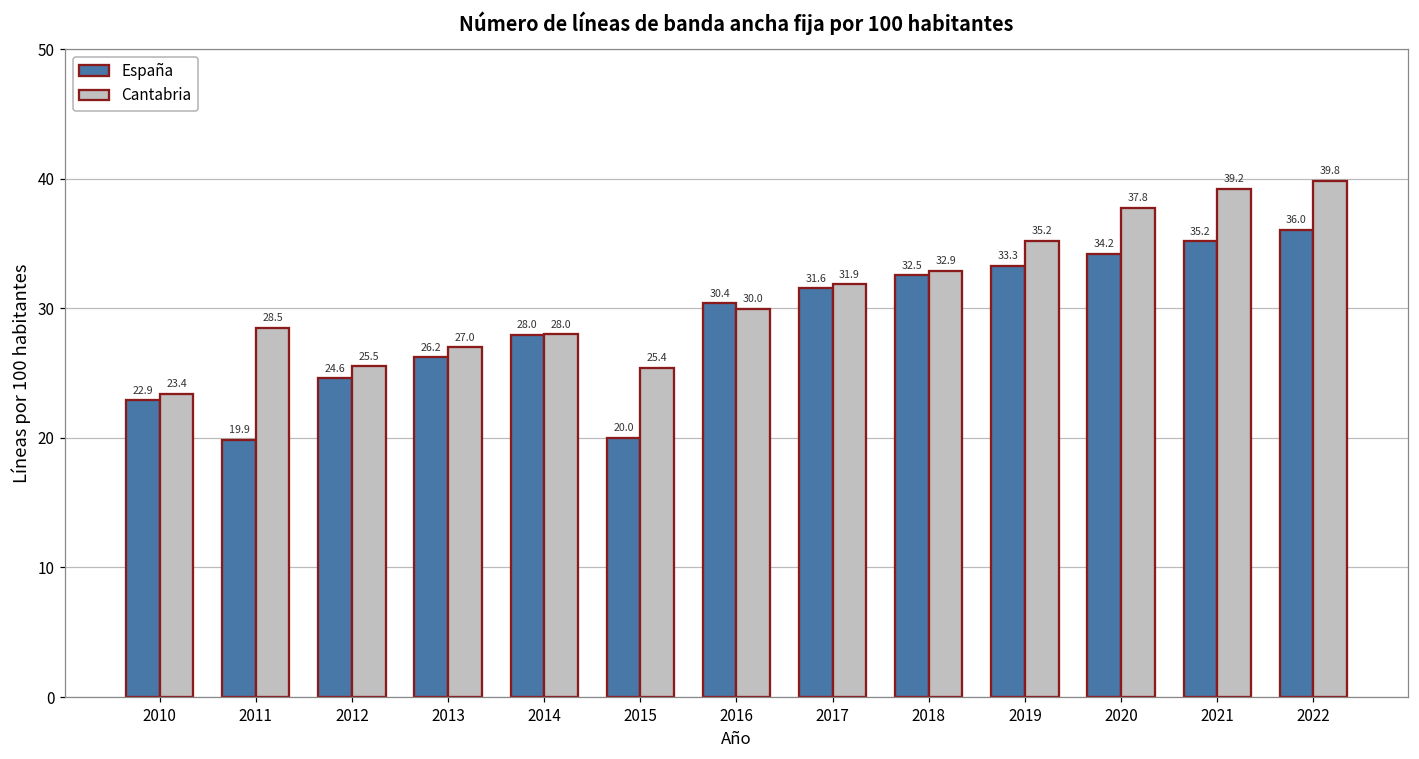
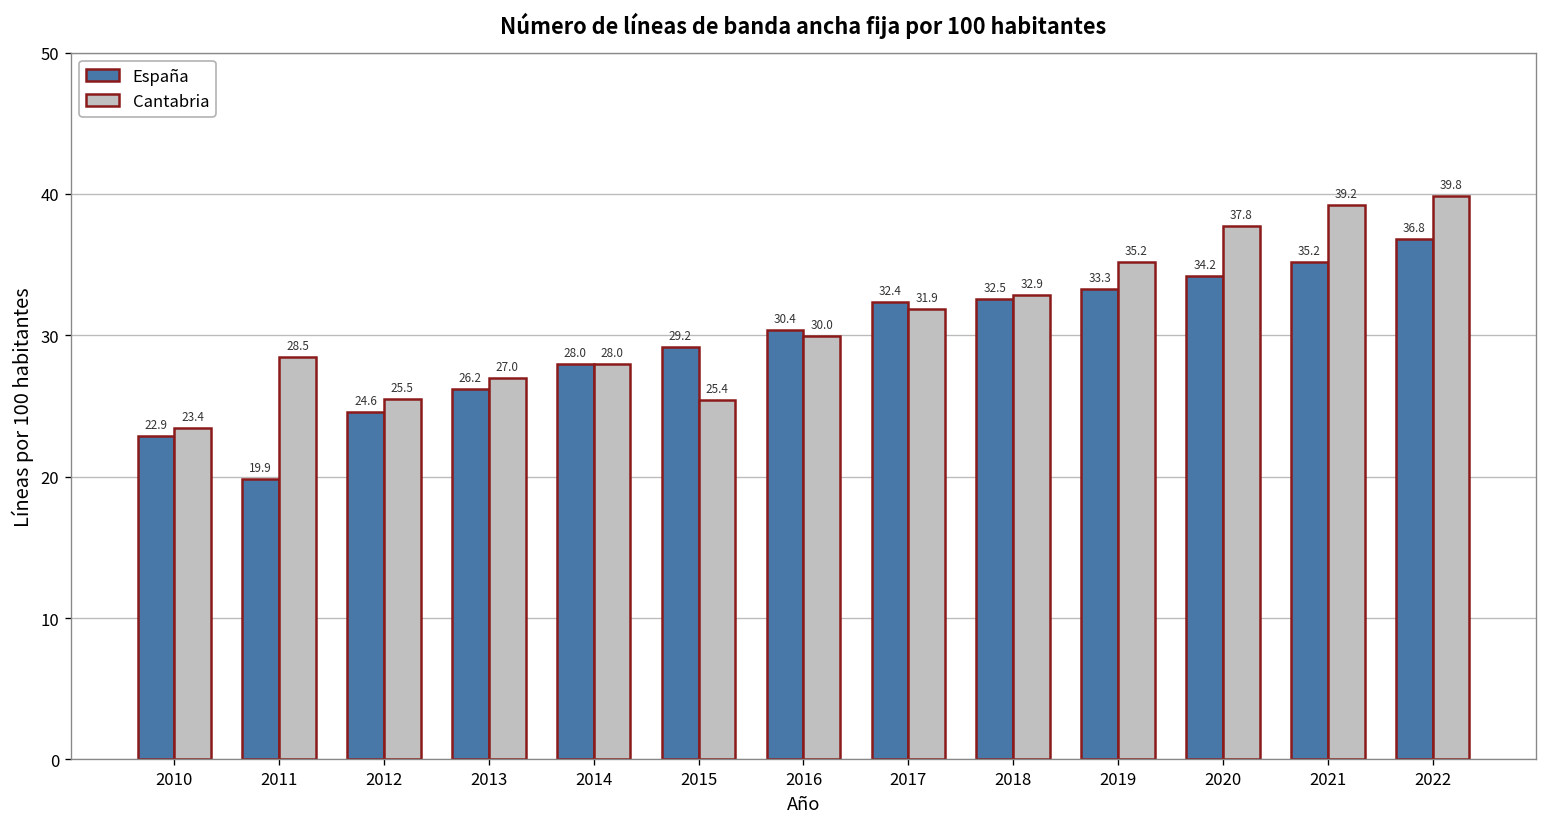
España, 2015: 20.0 -> 29.2
España, 2017: 31.6 -> 32.4
España, 2022: 36.0 -> 36.8
